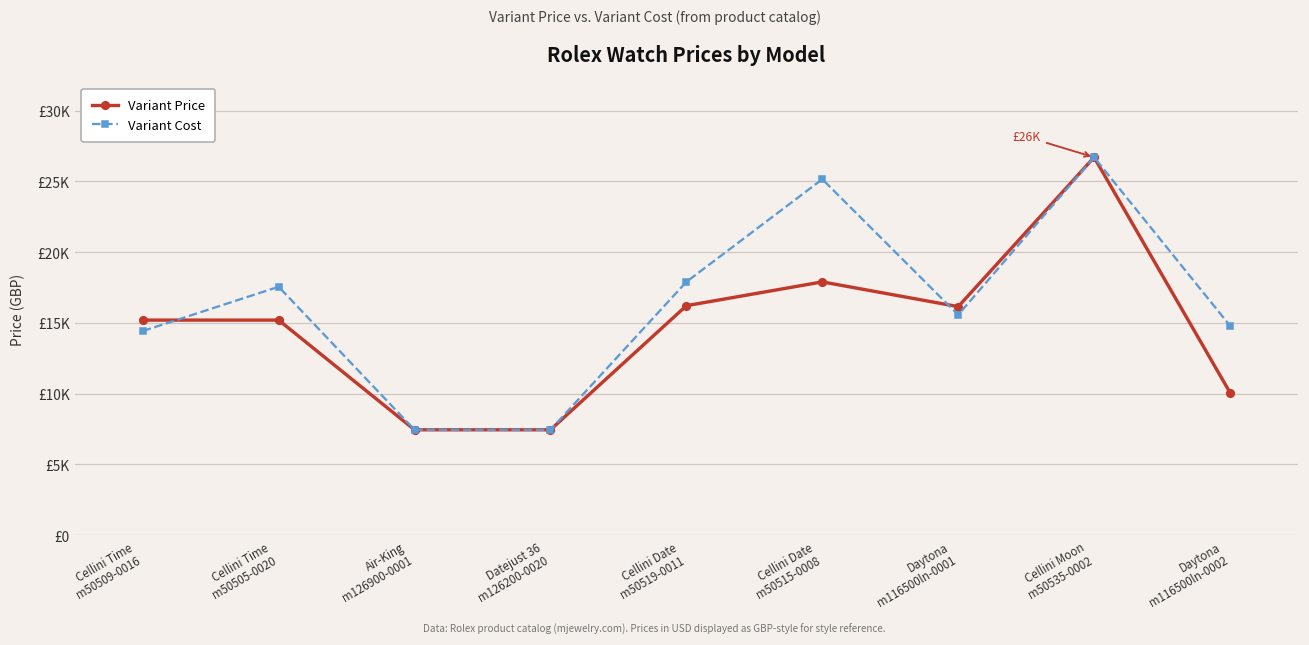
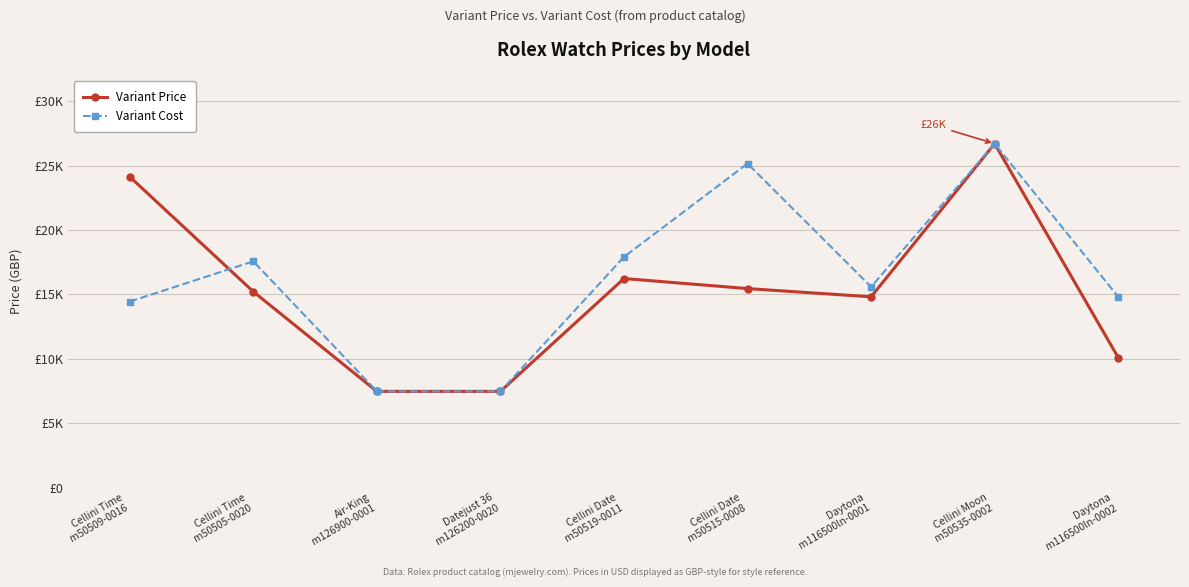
Variant Price, Cellini Time m50509-0016: £15200 -> £24100
Variant Price, Cellini Date m50515-0008: £17900 -> £15400
Variant Price, Daytona m116500ln-0001: £16200 -> £14800
